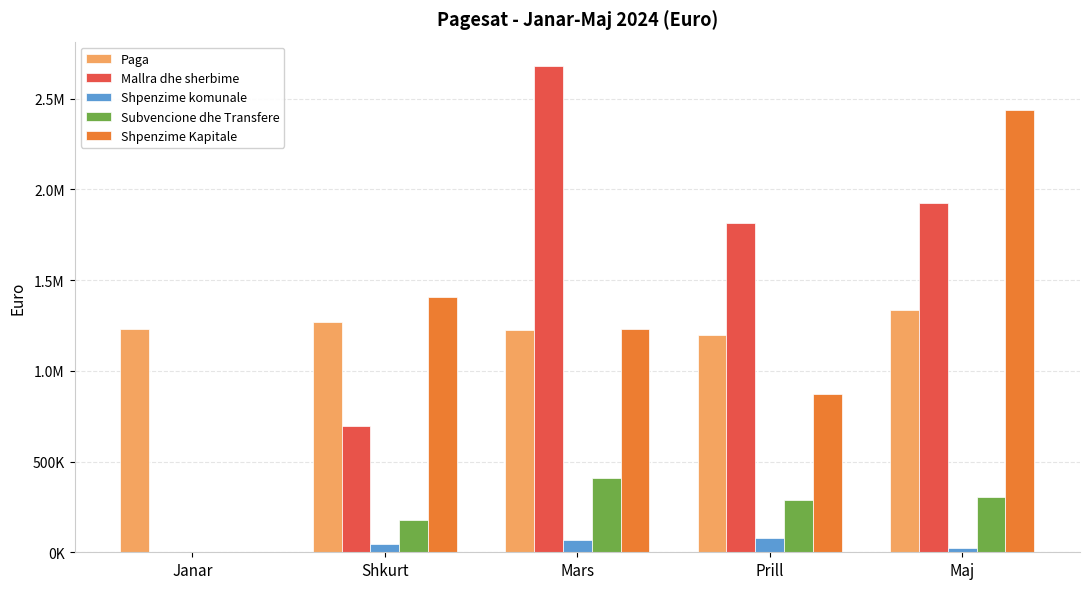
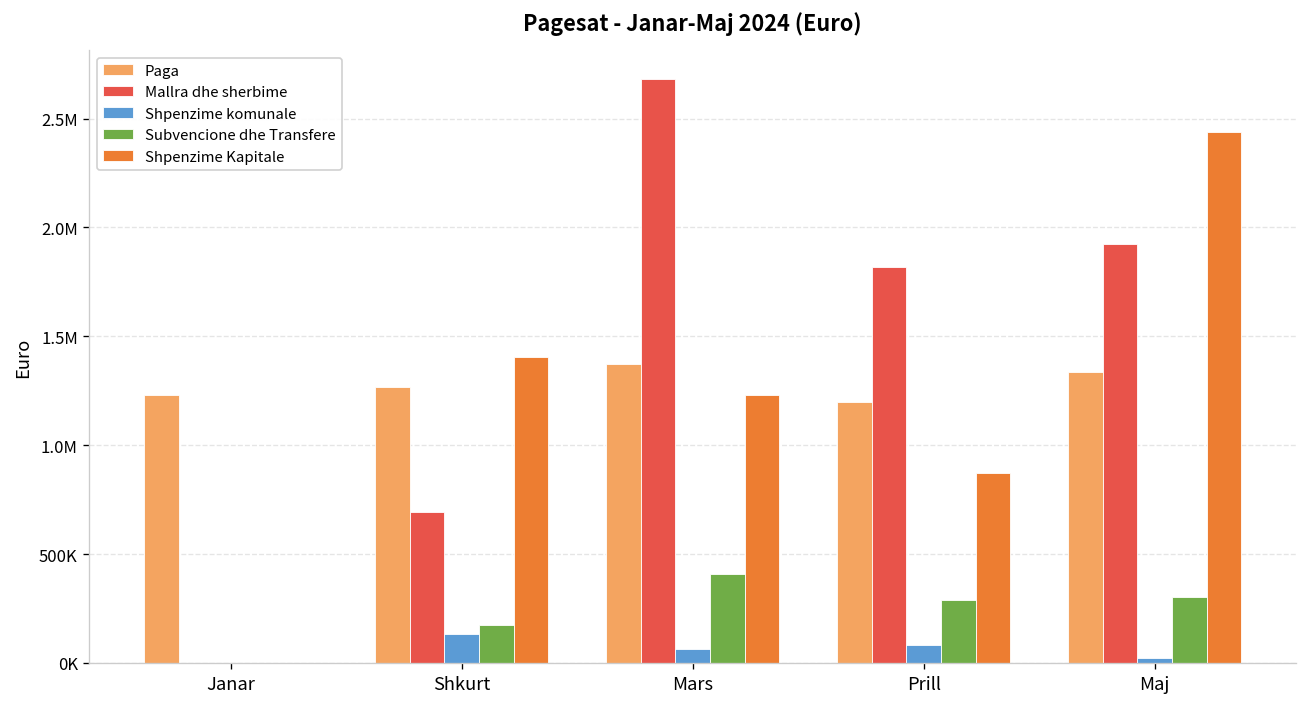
Shpenzime komunale, Shkurt: 50000 -> 130000
Paga, Mars: 1230000 -> 1370000
